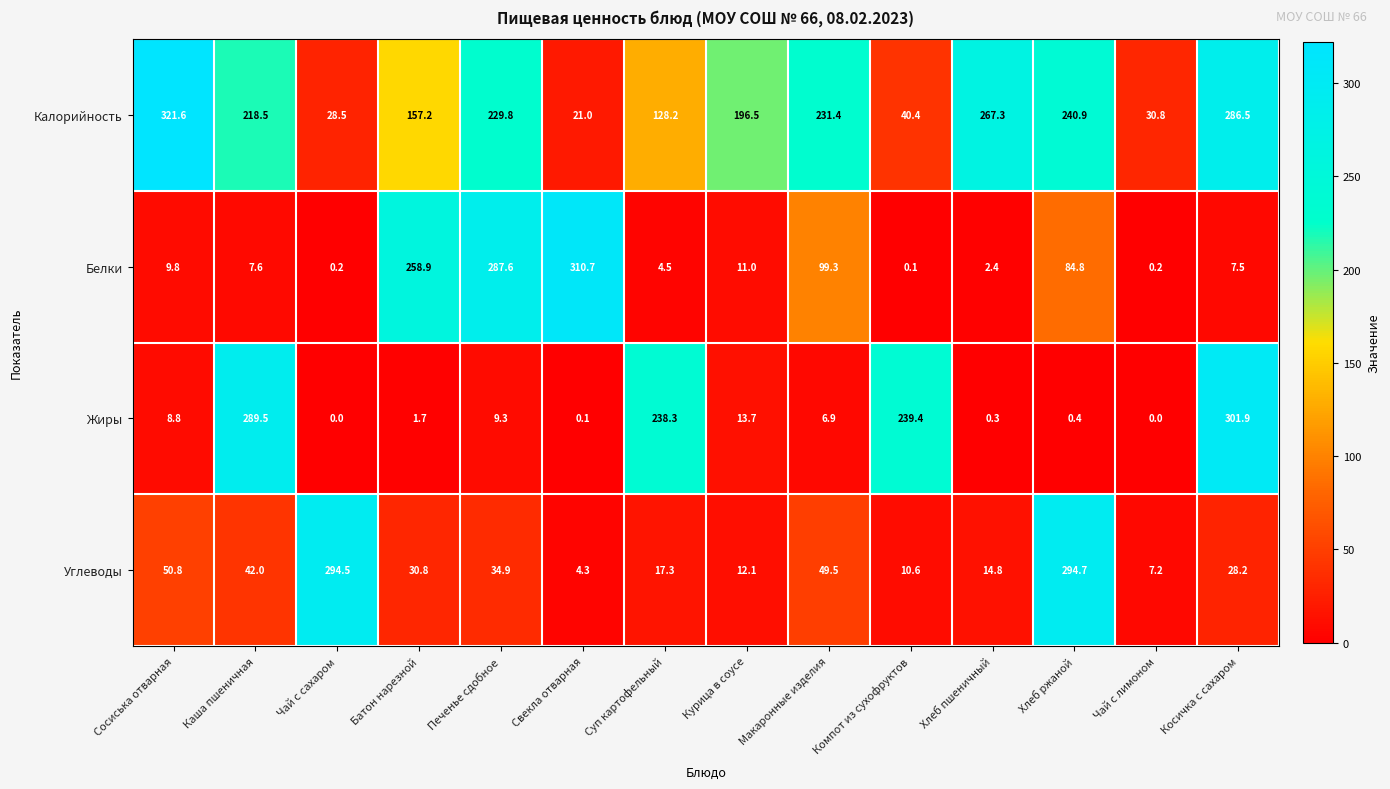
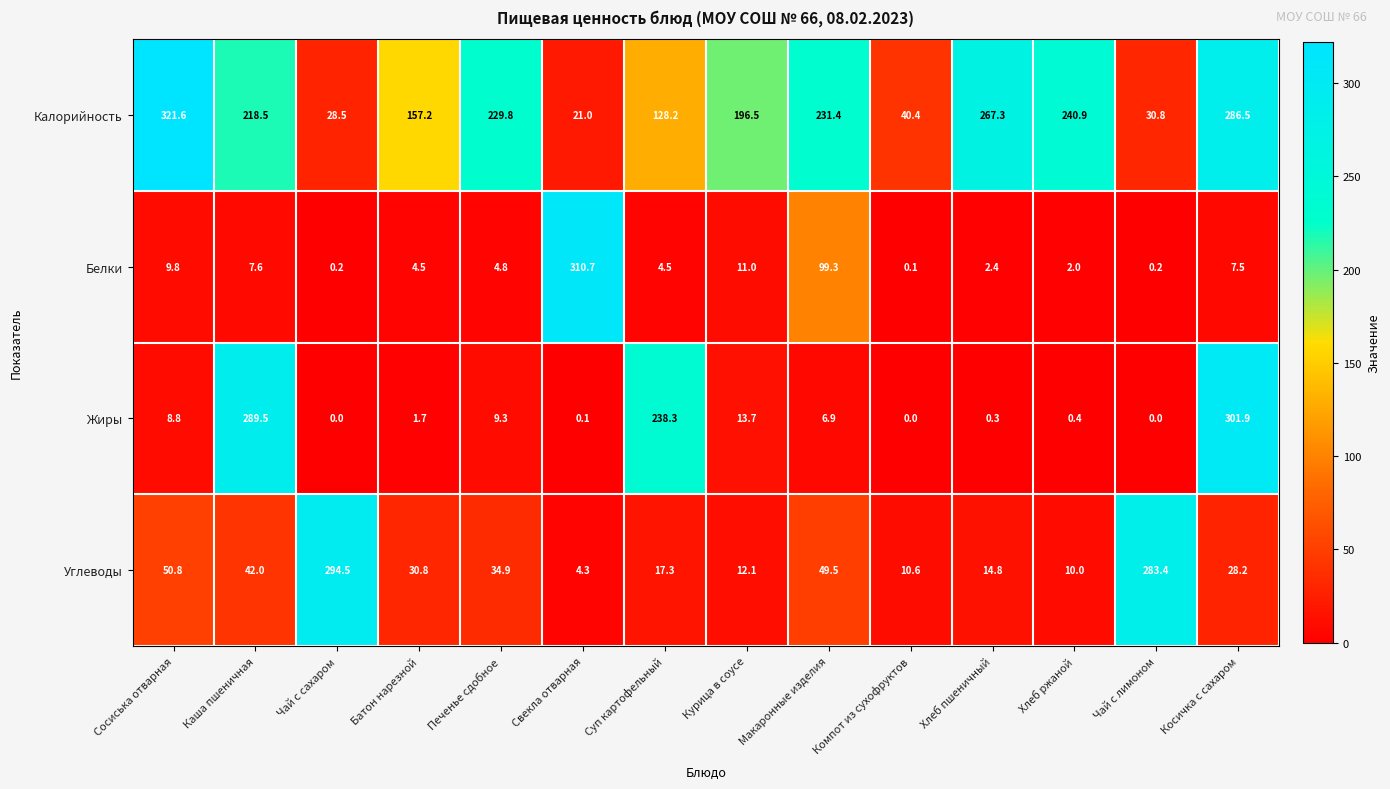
Белки, Батон нарезной: 258.9 -> 4.5
Белки, Печенье сдобное: 287.6 -> 4.8
Белки, Хлеб ржаной: 84.8 -> 2.0
Жиры, Компот из сухофруктов: 239.4 -> 0.0
Углеводы, Хлеб ржаной: 294.7 -> 10.0
Углеводы, Чай с лимоном: 7.2 -> 283.4
